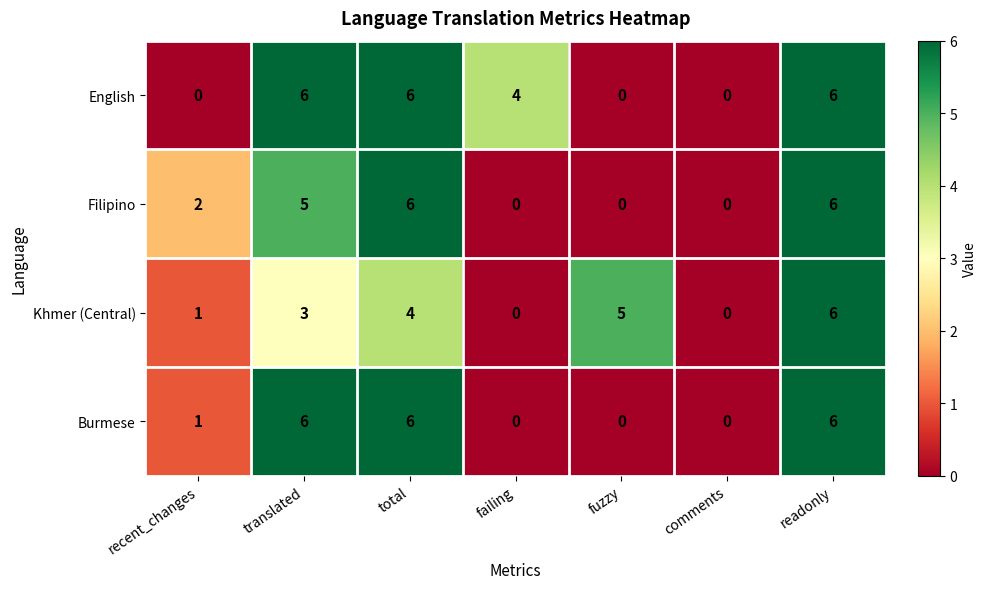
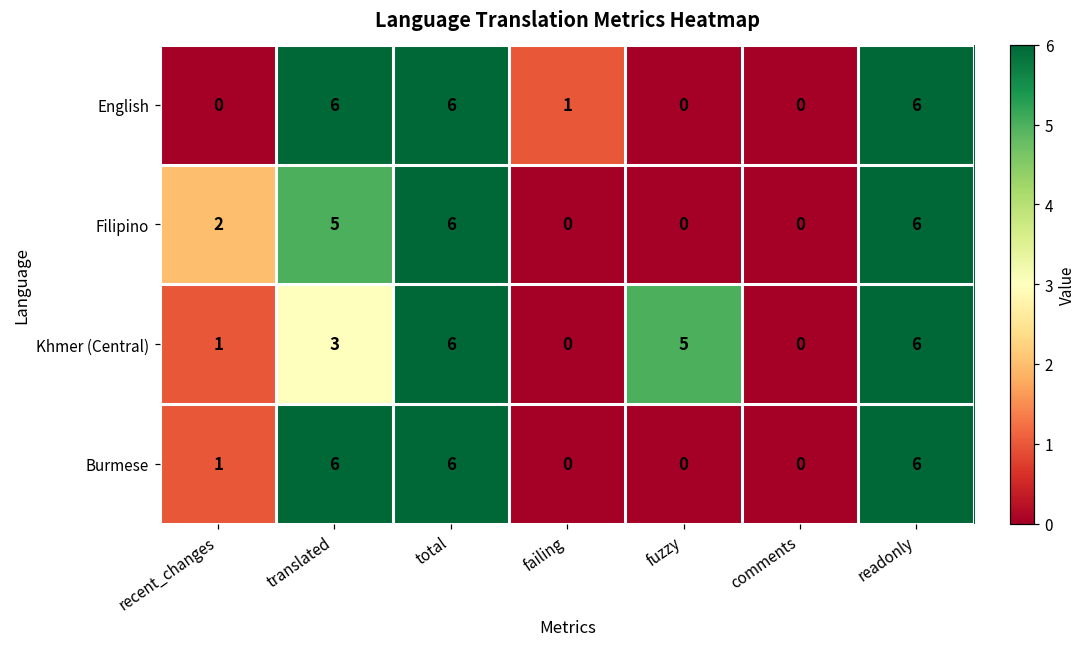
English, failing: 4 -> 1
Khmer (Central), total: 4 -> 6
